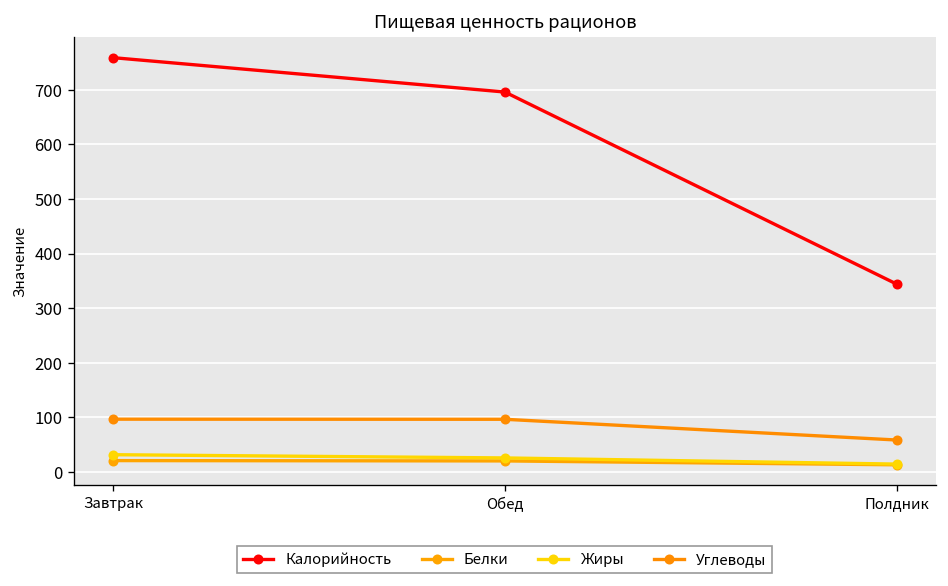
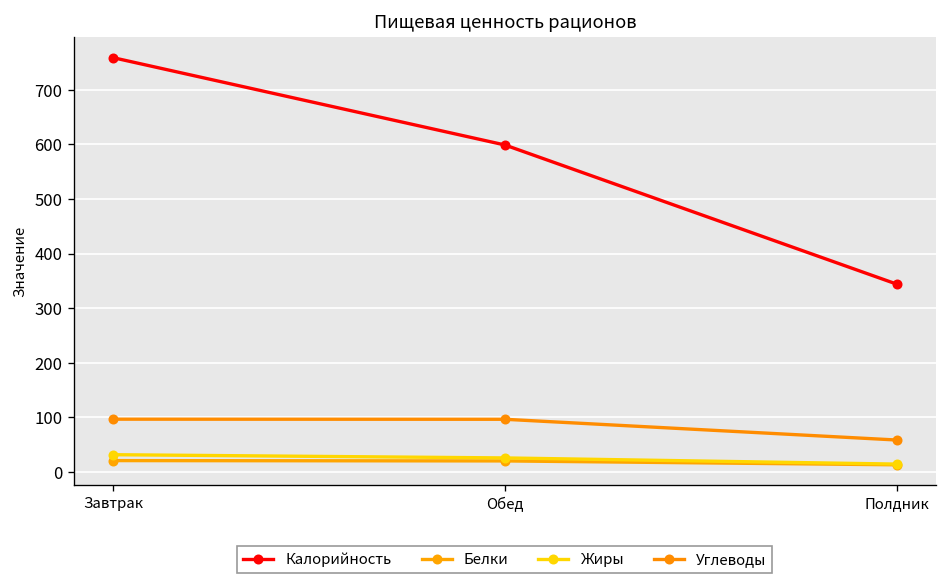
Калорийность, Обед: 700 -> 600
